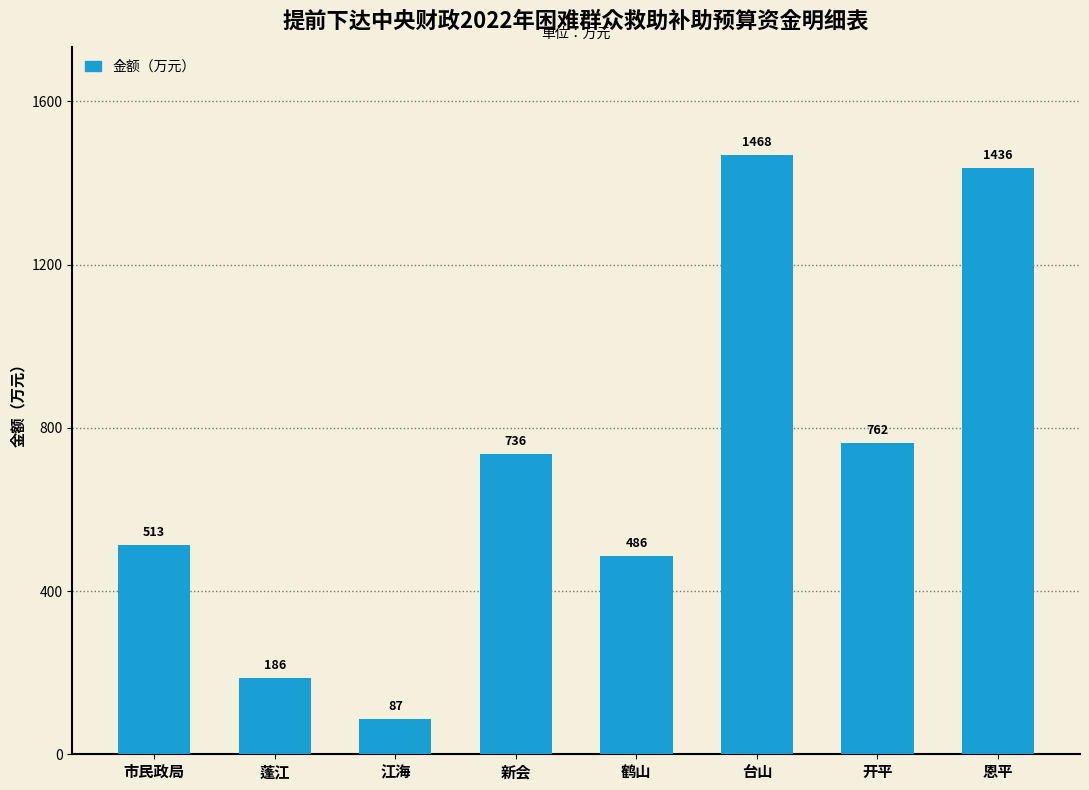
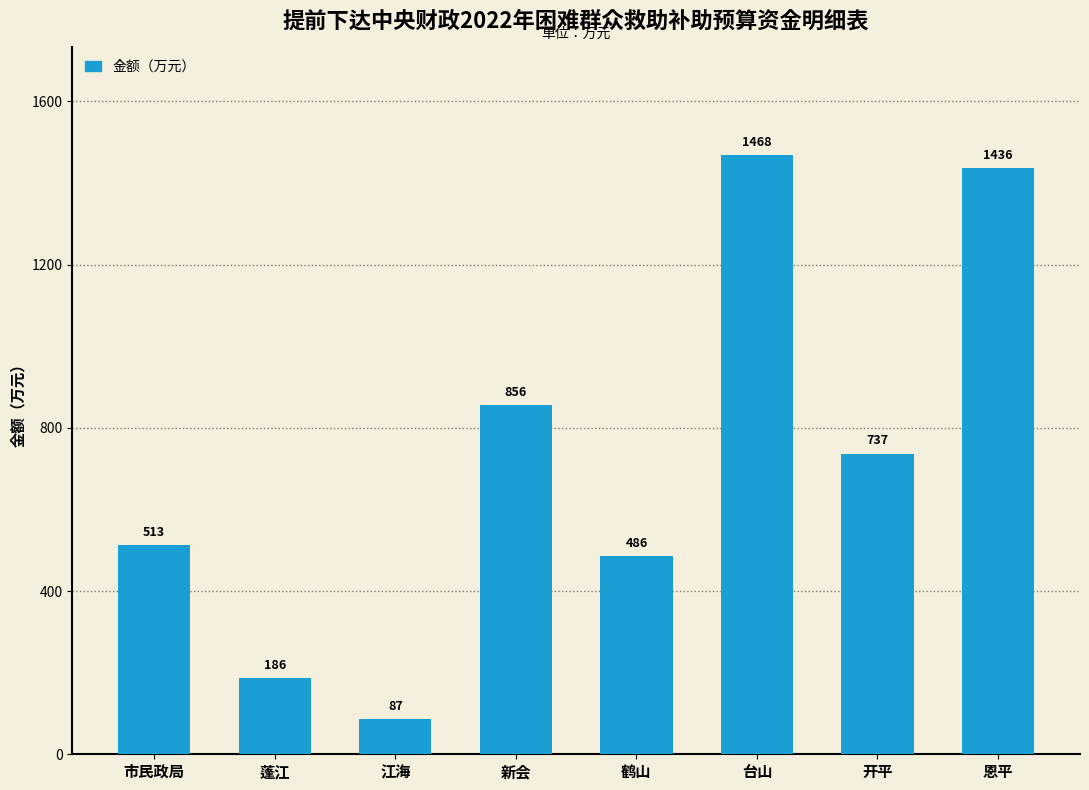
新会: 736 -> 856
开平: 762 -> 737
